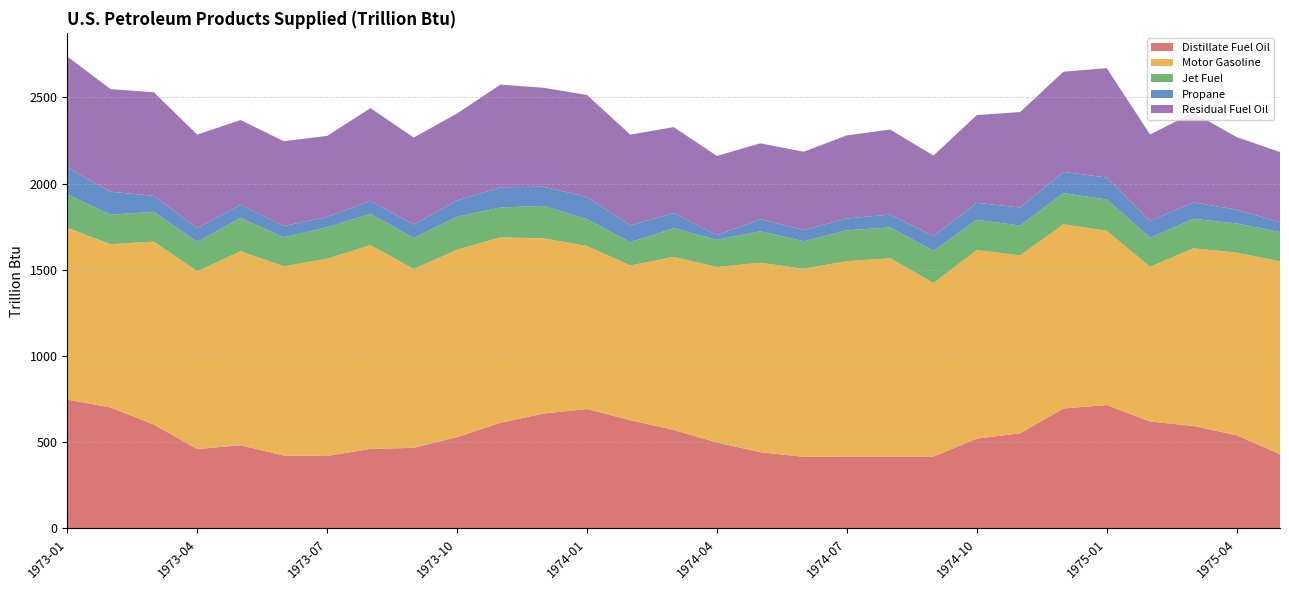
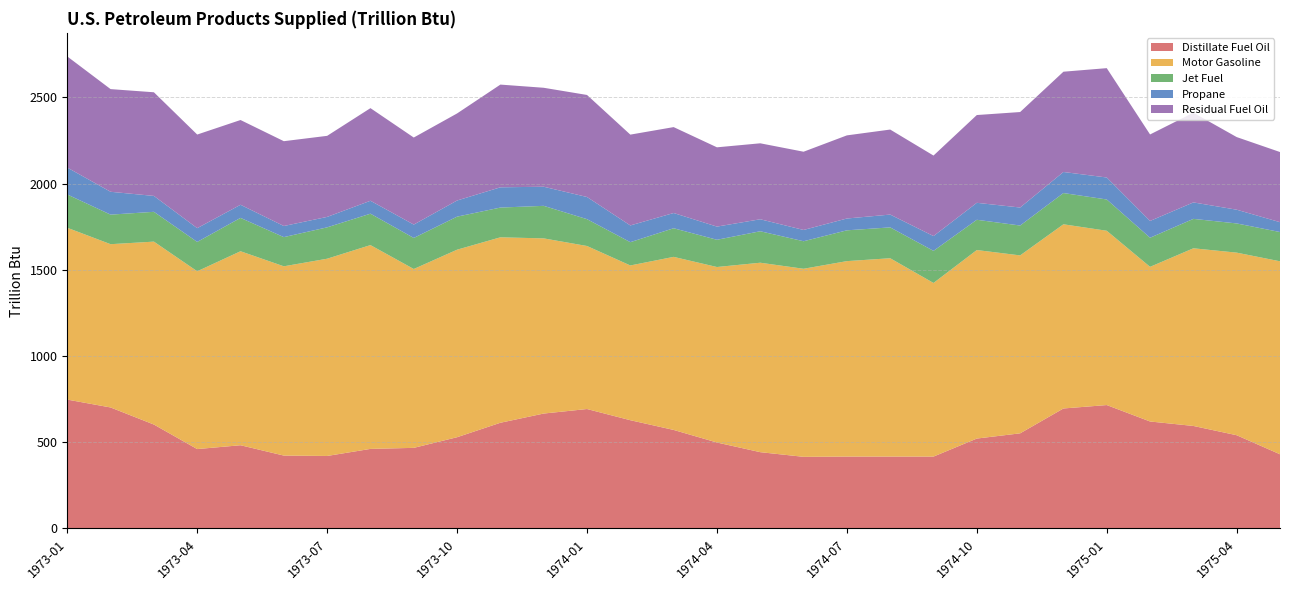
Propane, 1974-04: 30 -> 80
